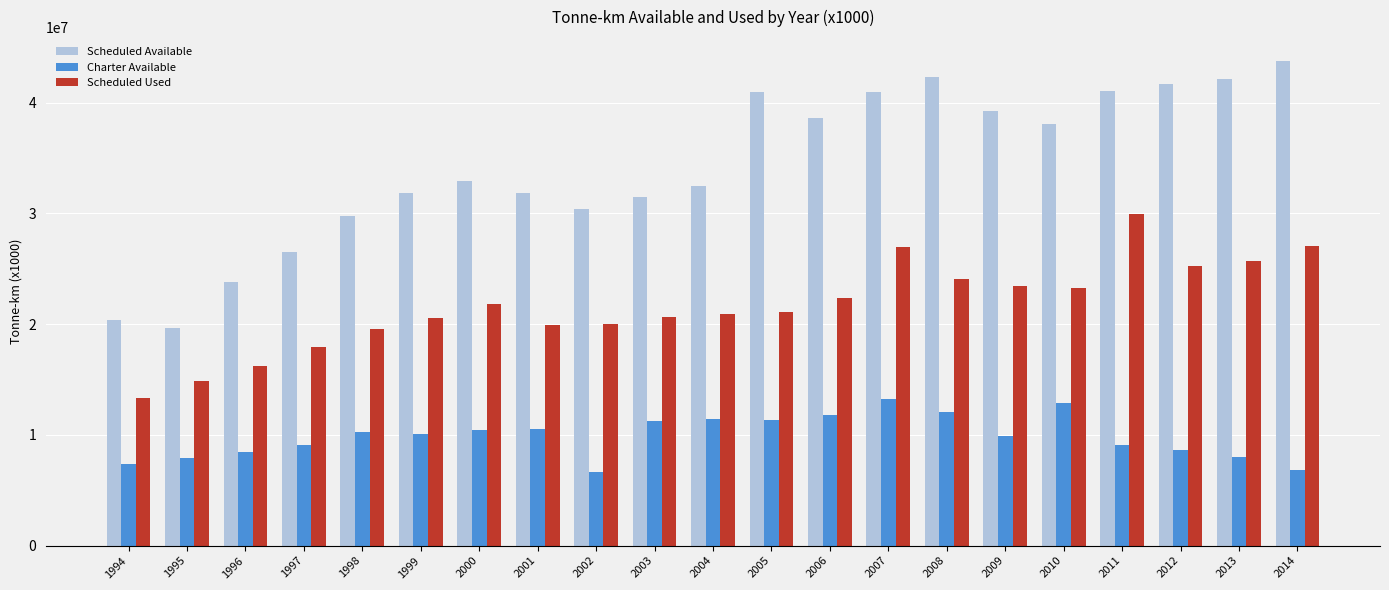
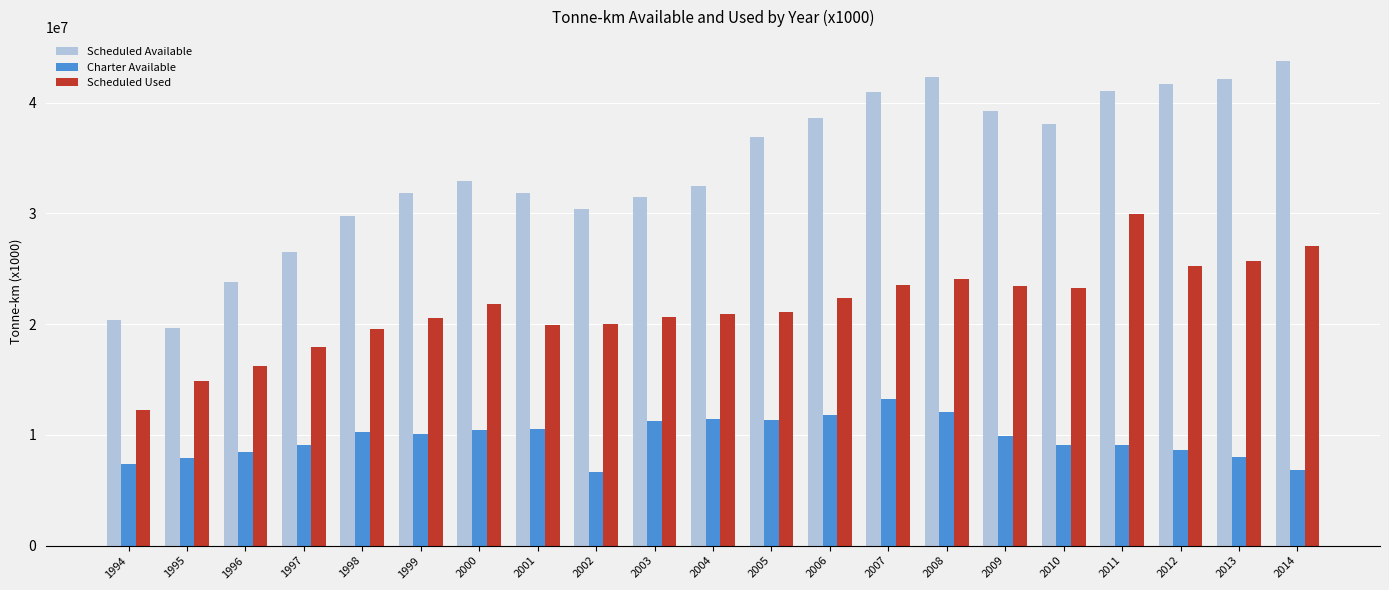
Scheduled Used, 1994: 13300000 -> 12300000
Scheduled Available, 2005: 41000000 -> 36900000
Scheduled Used, 2007: 27000000 -> 23600000
Charter Available, 2010: 12900000 -> 9100000
